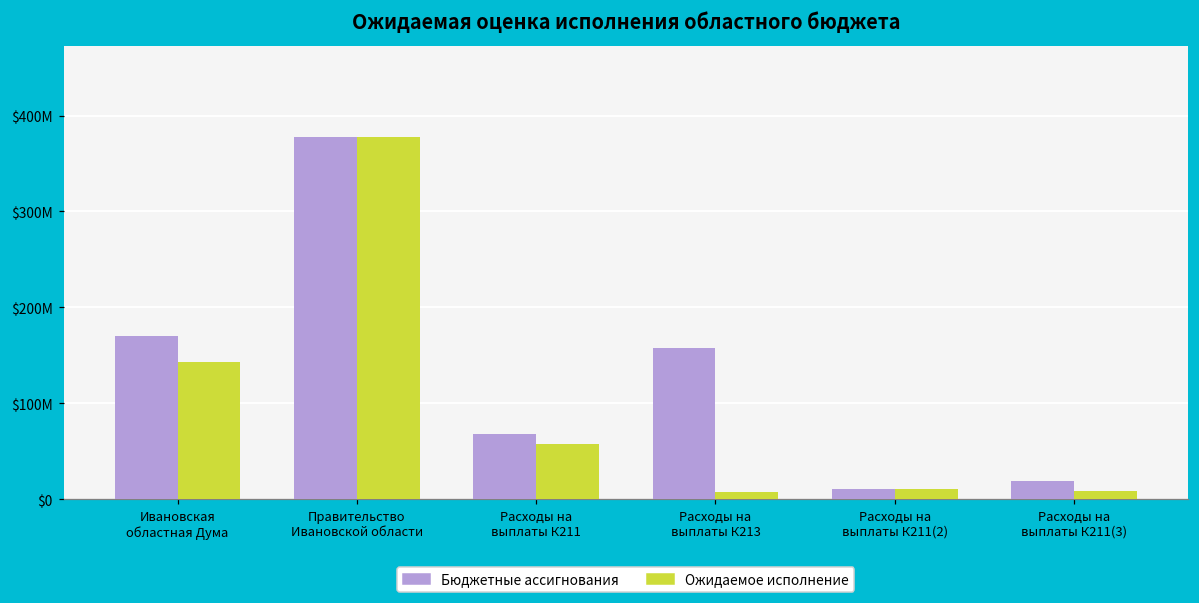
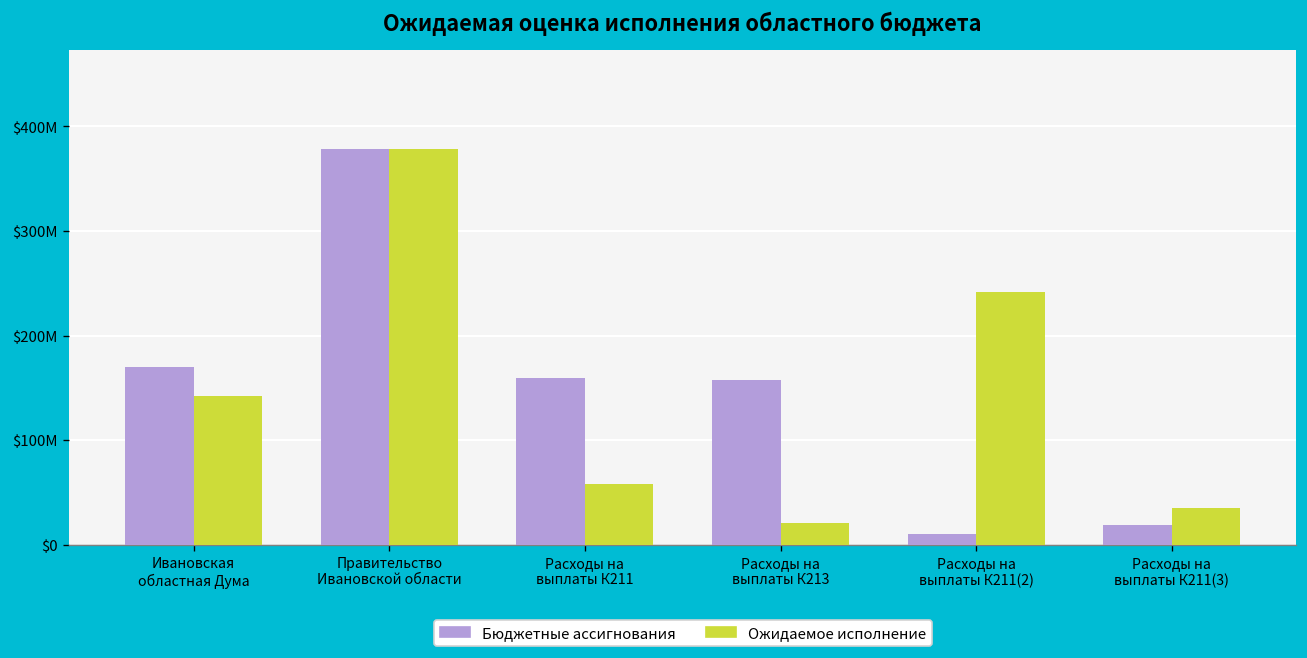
Бюджетные ассигнования, Расходы на выплаты К211: $70000000 -> $160000000
Ожидаемое исполнение, Расходы на выплаты К213: $10000000 -> $20000000
Ожидаемое исполнение, Расходы на выплаты К211(2): $10000000 -> $240000000
Ожидаемое исполнение, Расходы на выплаты К211(3): $10000000 -> $40000000
